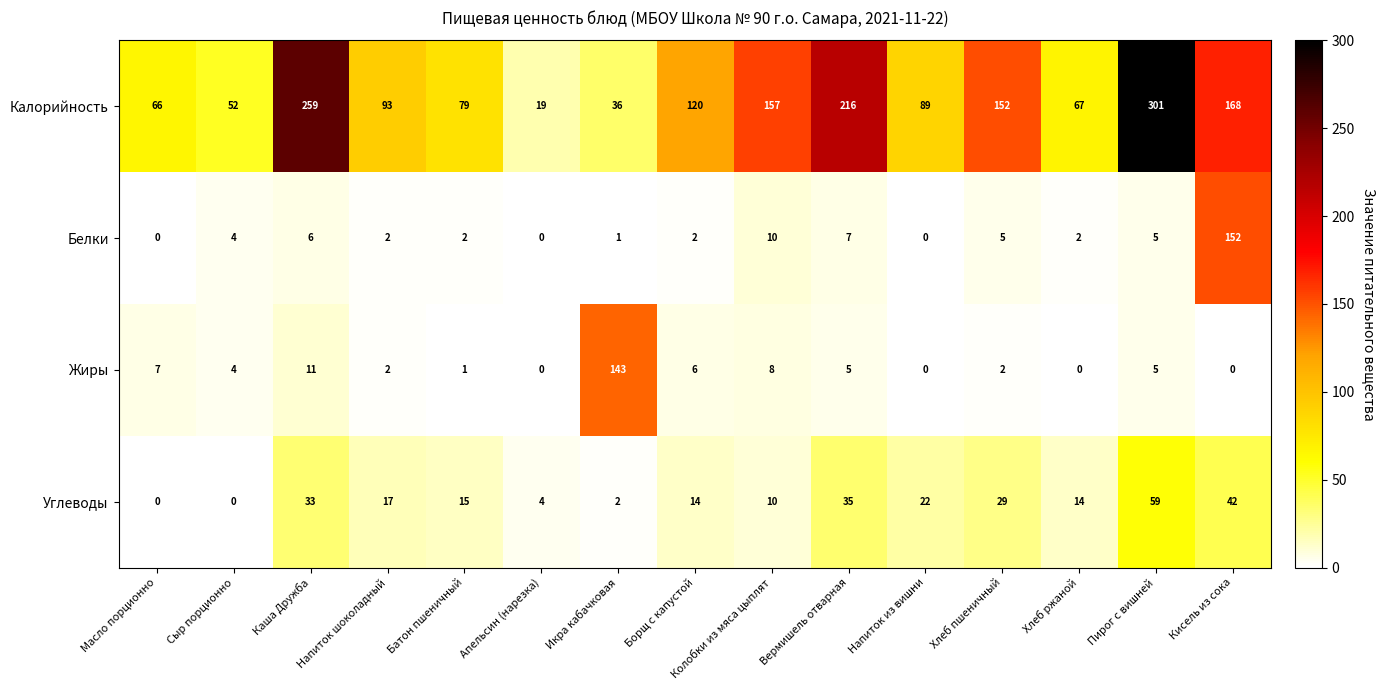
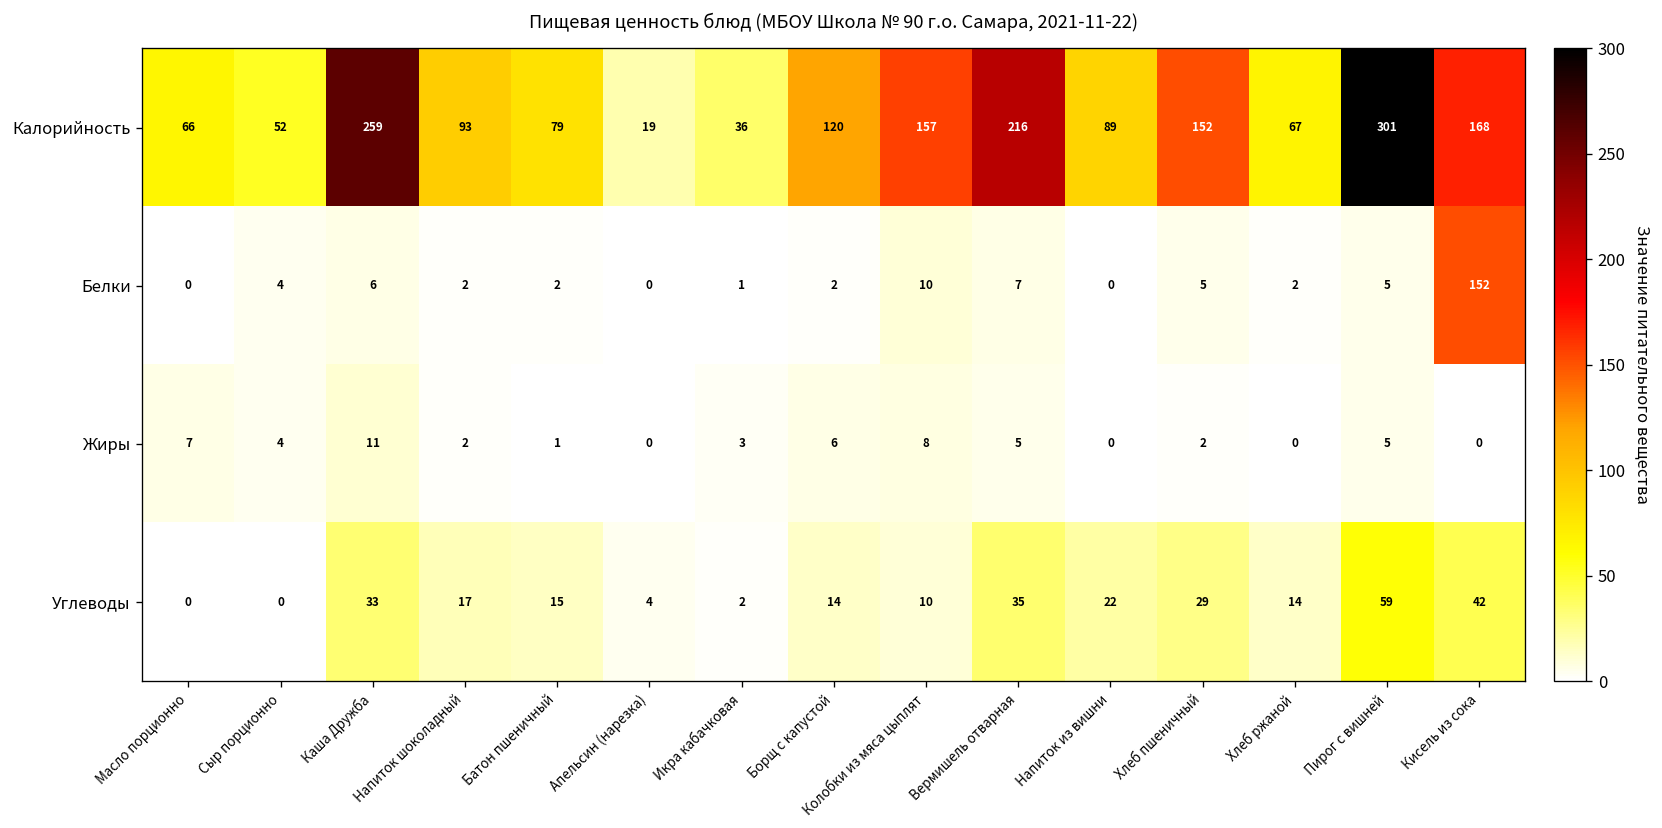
Жиры, Икра кабачковая: 143 -> 3
